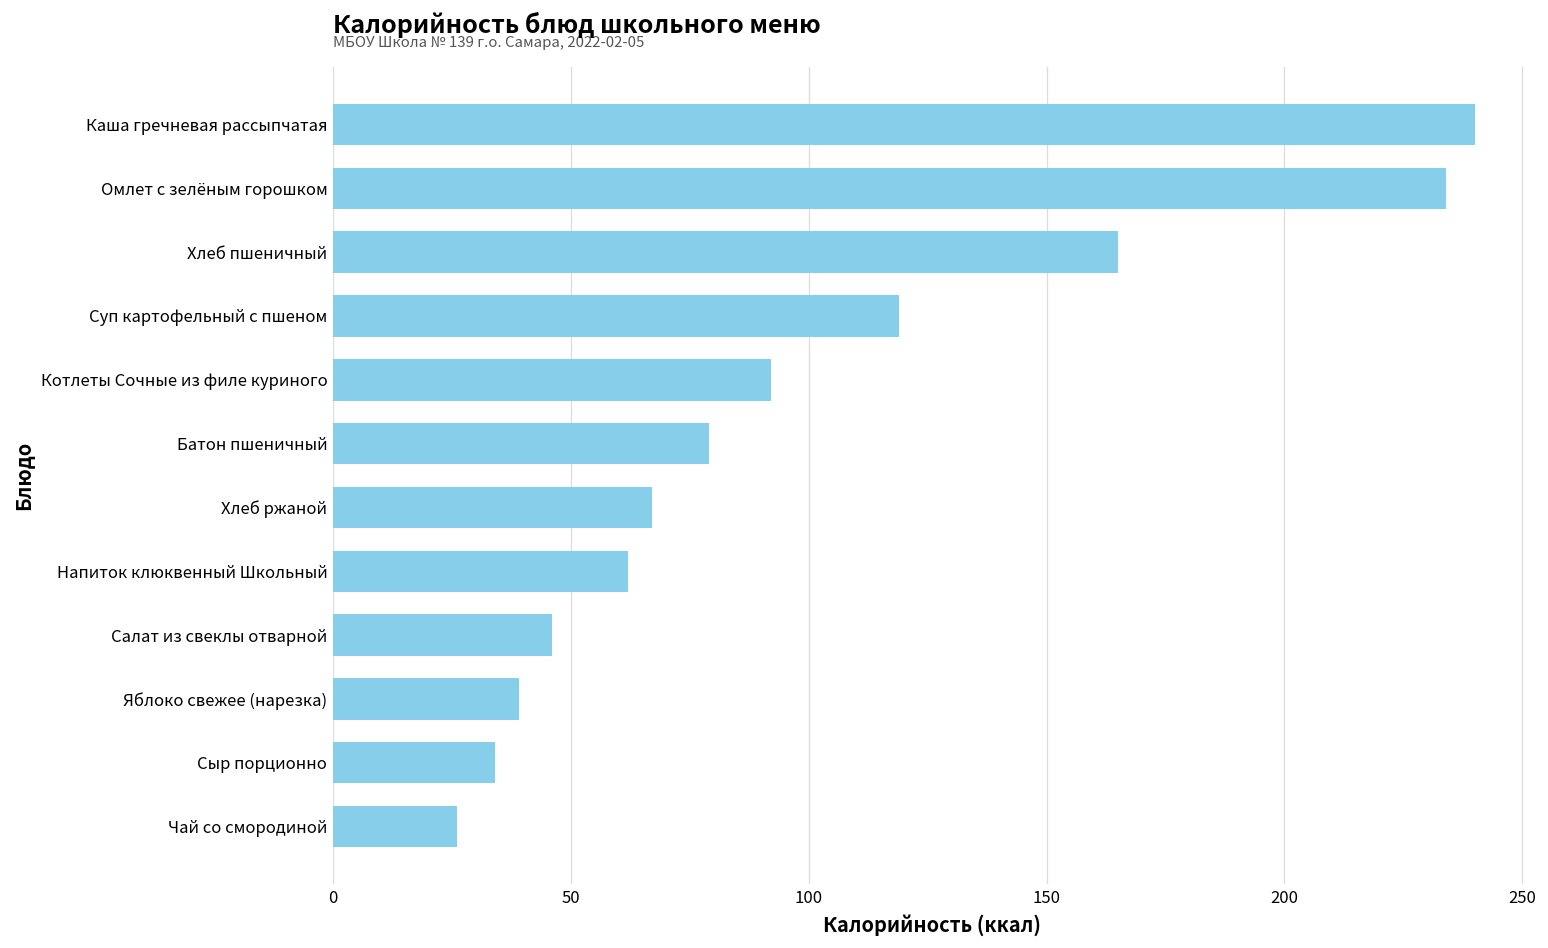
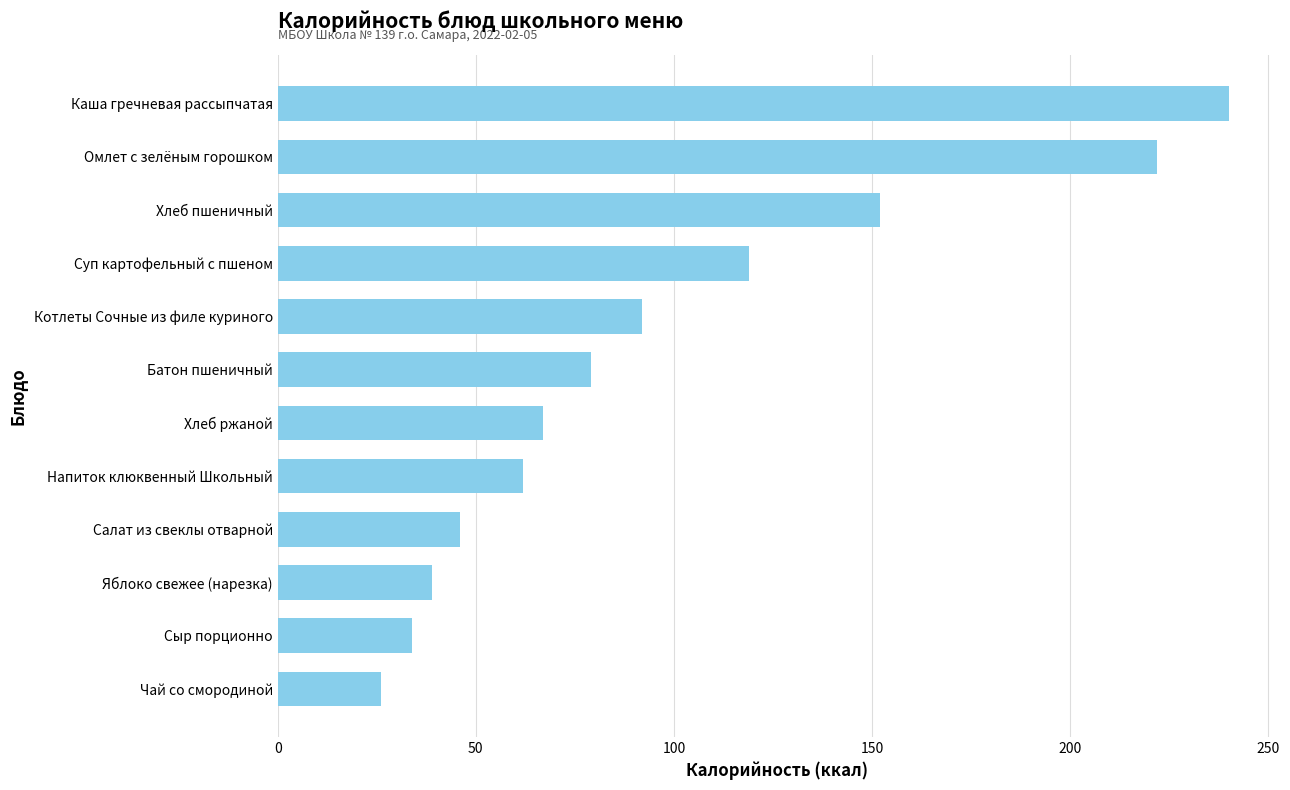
Омлет с зелёным горошком: 234 -> 222
Хлеб пшеничный: 165 -> 152
